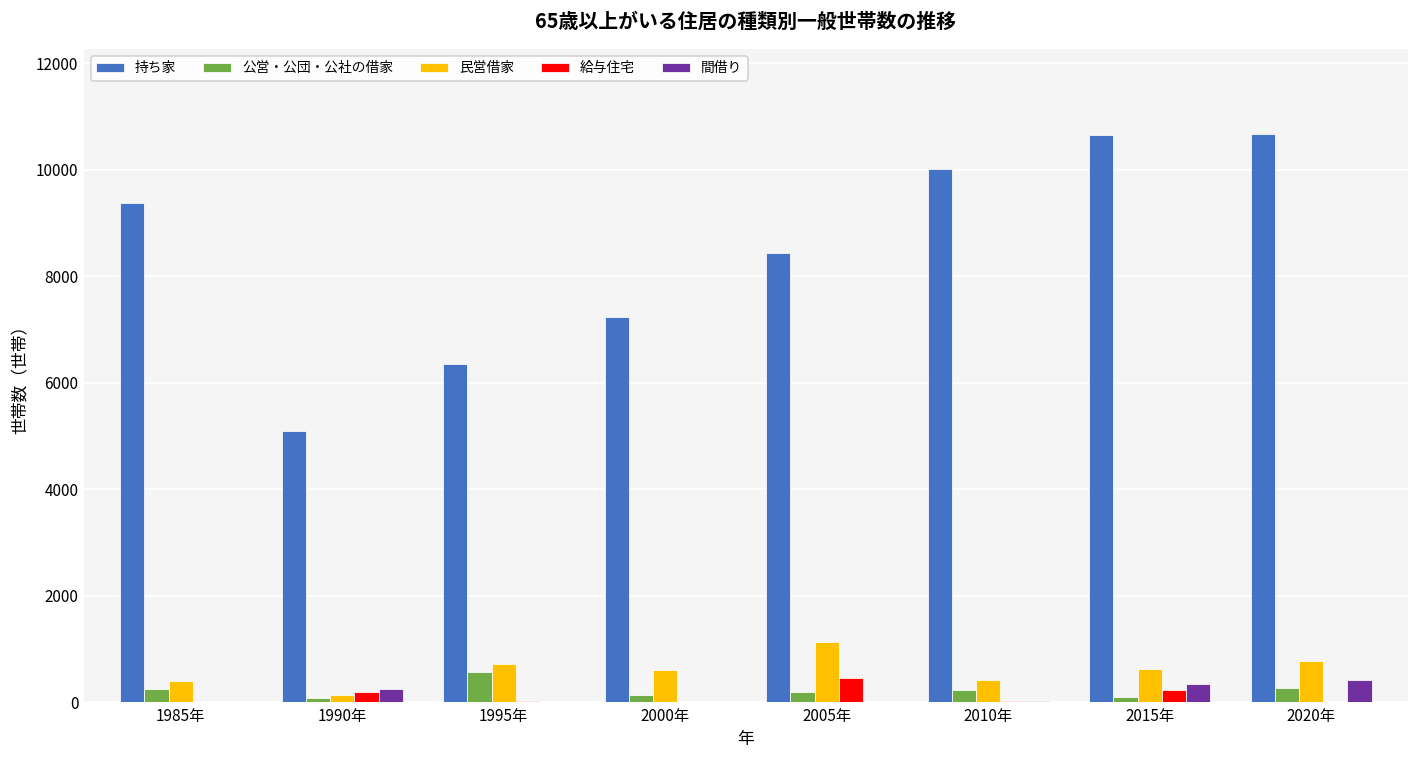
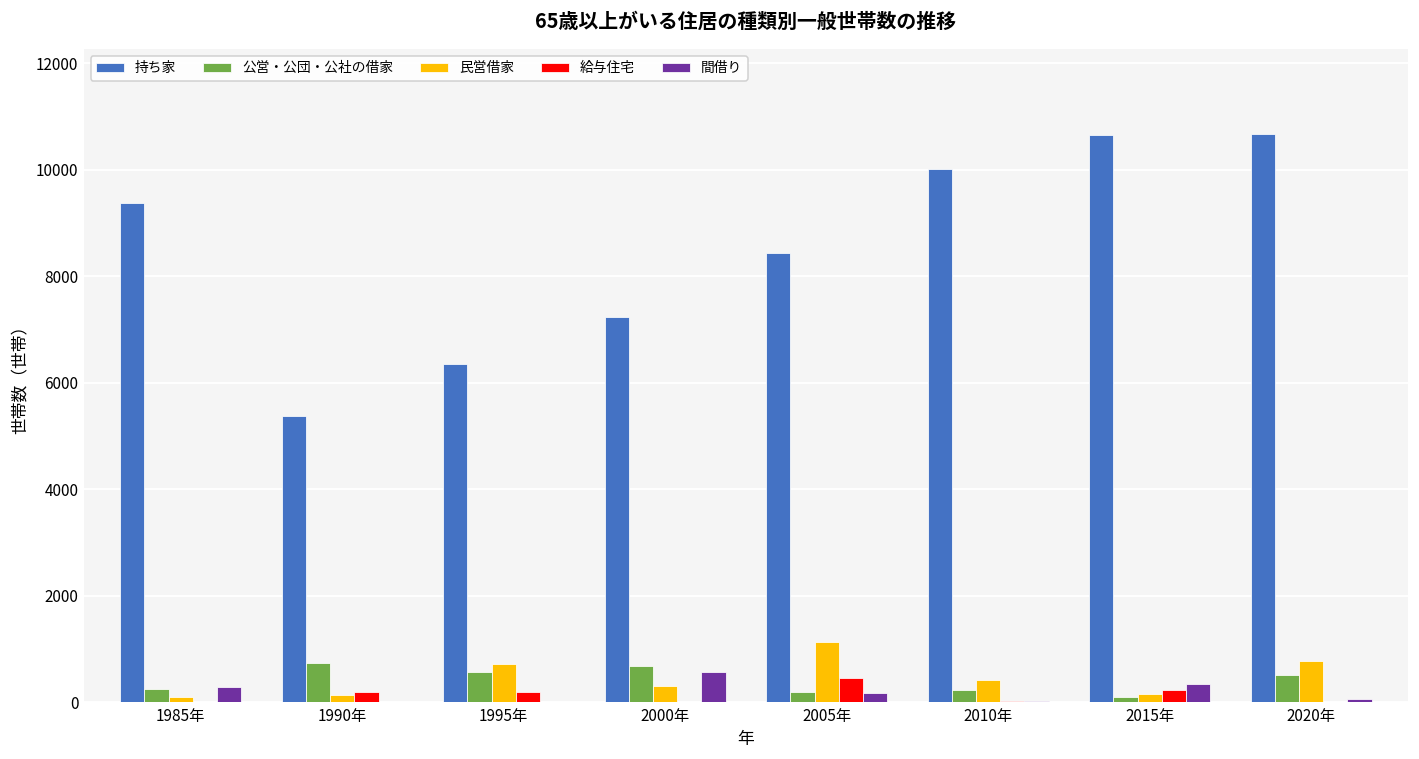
民営借家, 1985年: 400 -> 100
間借り, 1985年: 0 -> 300
持ち家, 1990年: 5100 -> 5400
公営・公団・公社の借家, 1990年: 100 -> 700
間借り, 1990年: 300 -> 0
給与住宅, 1995年: 0 -> 200
公営・公団・公社の借家, 2000年: 100 -> 700
民営借家, 2000年: 600 -> 300
間借り, 2000年: 0 -> 600
間借り, 2005年: 0 -> 200
民営借家, 2015年: 600 -> 200
公営・公団・公社の借家, 2020年: 300 -> 500
間借り, 2020年: 400 -> 100
